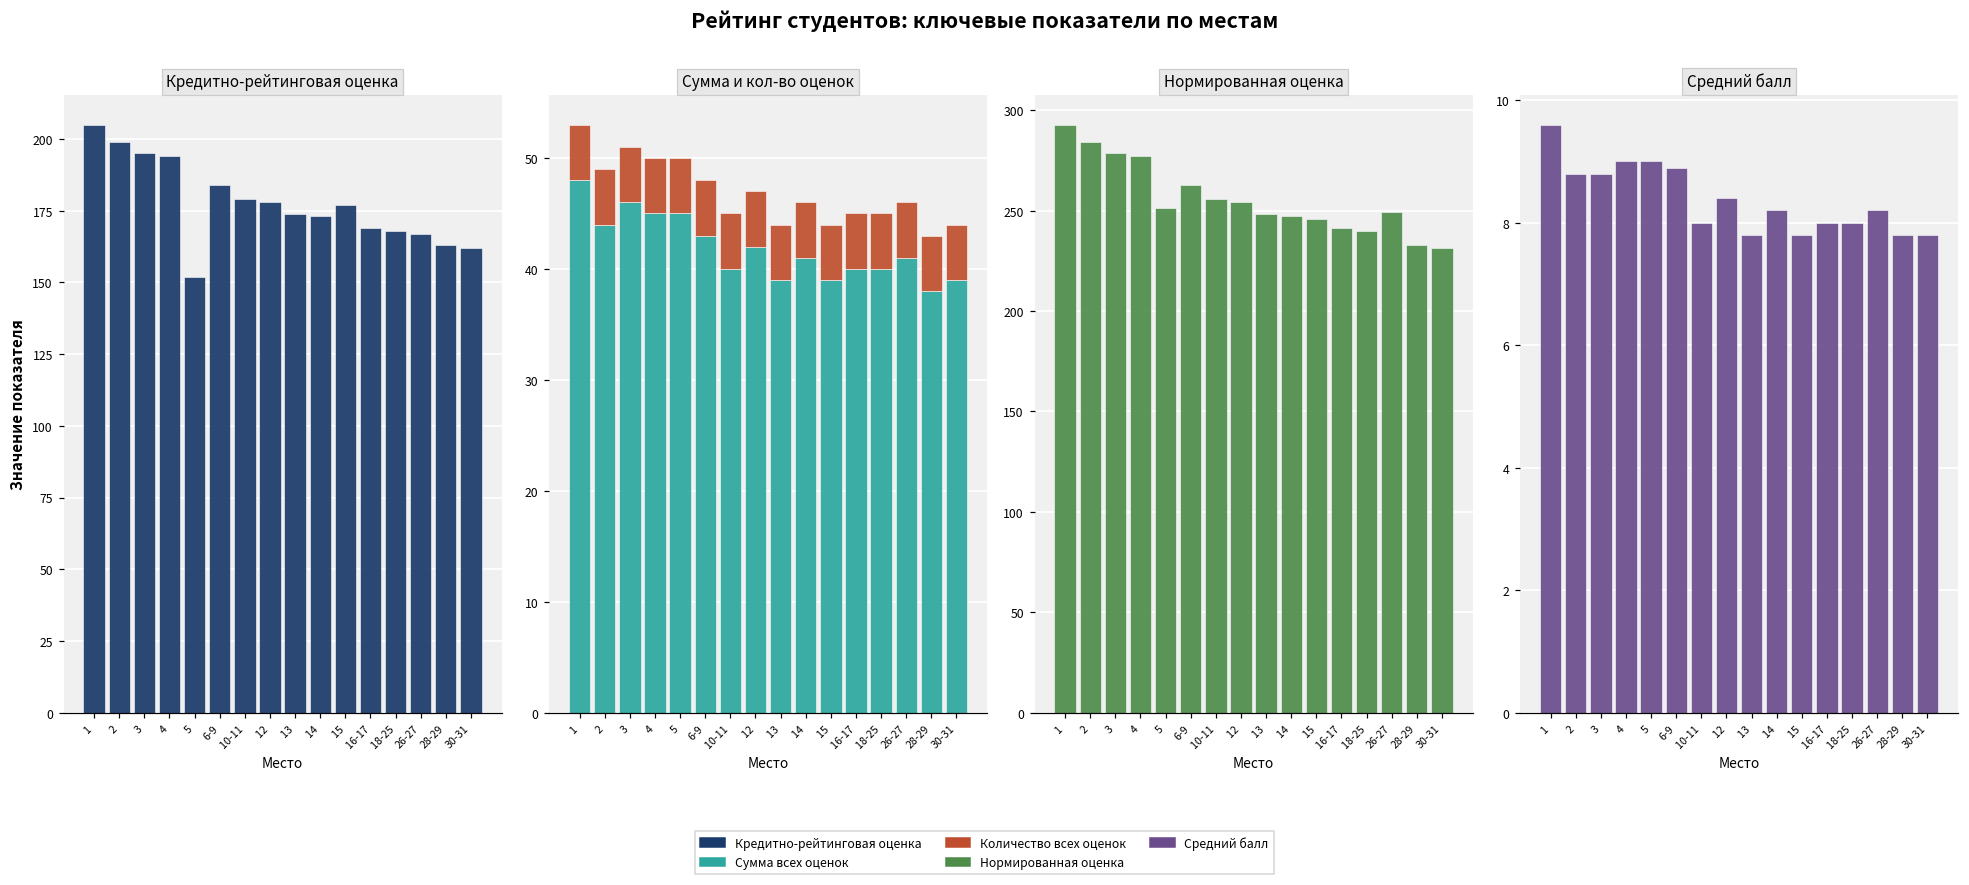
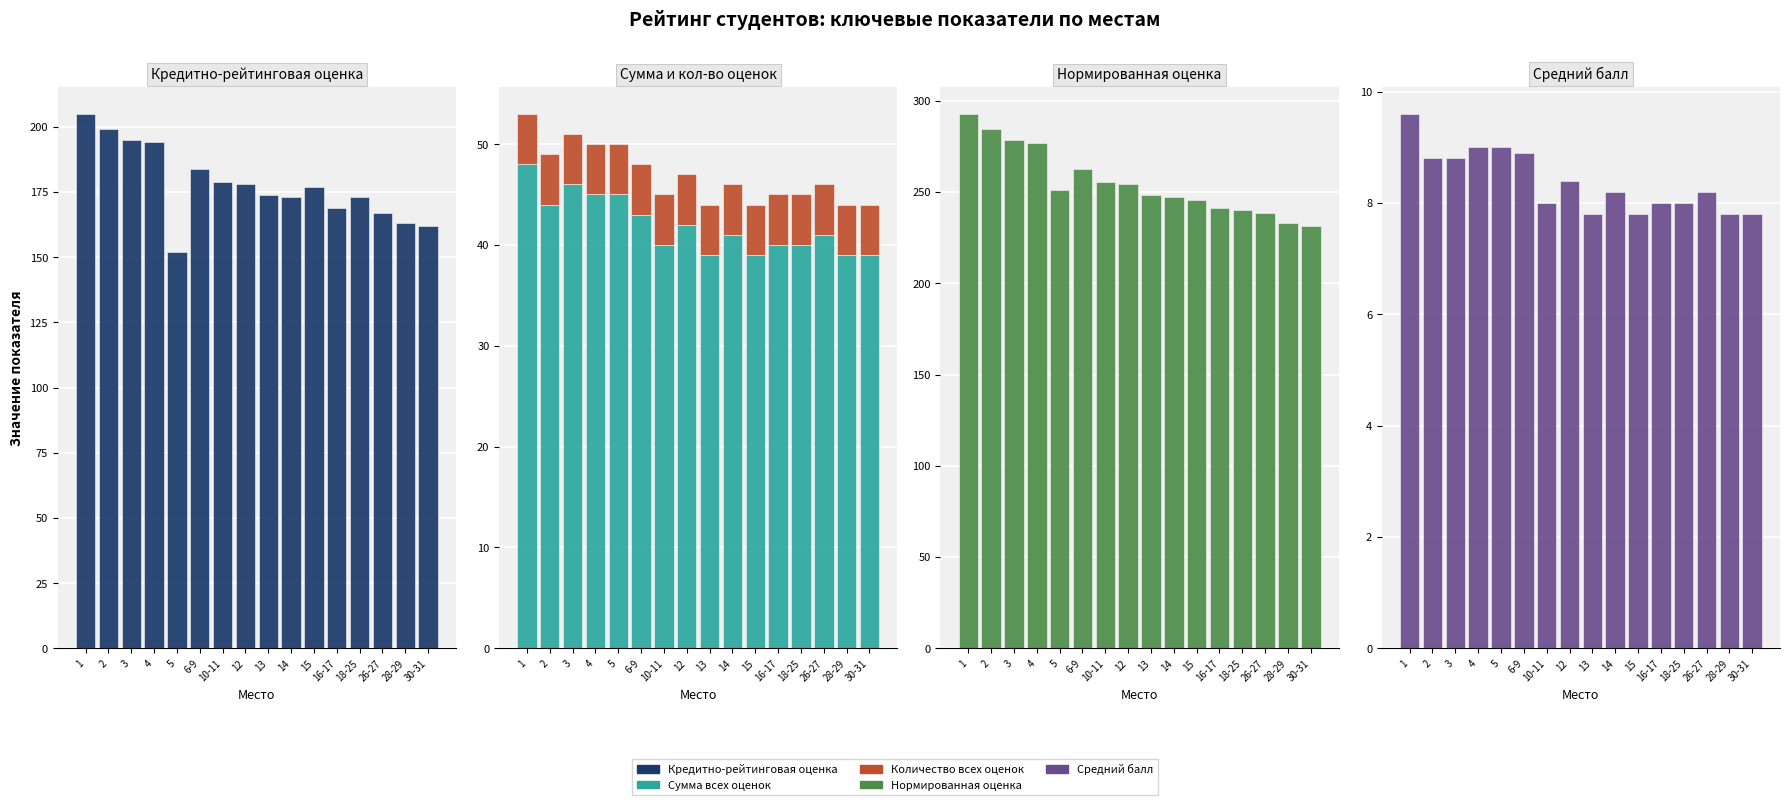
Кредитно-рейтинговая оценка, 18-25: 168 -> 173
Сумма и кол-во оценок, Сумма всех оценок, 28-29: 38 -> 39
Нормированная оценка, 26-27: 249 -> 239
